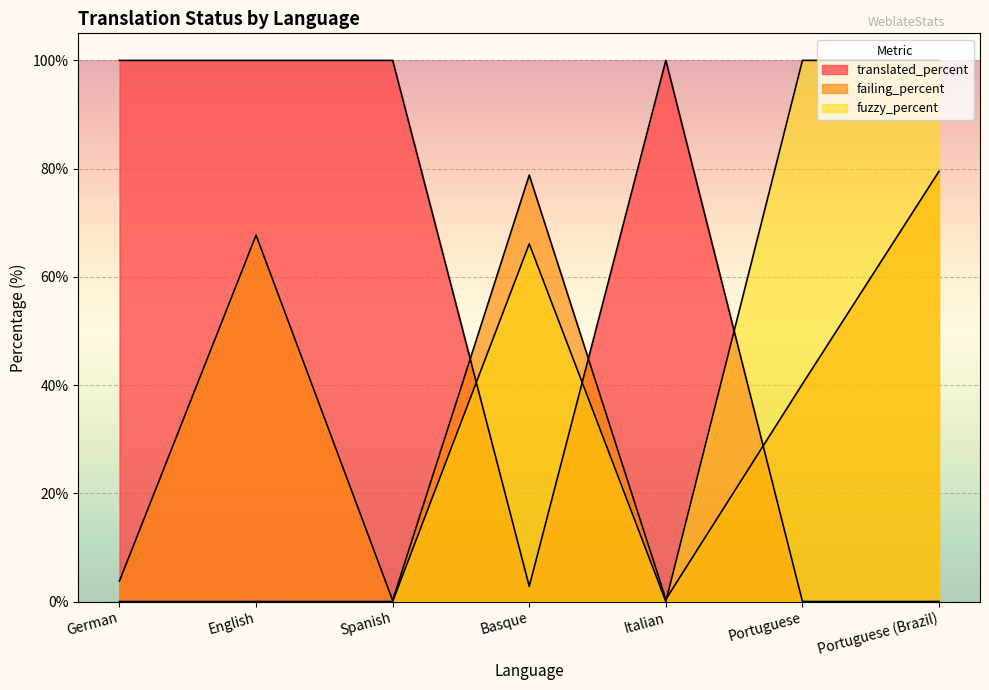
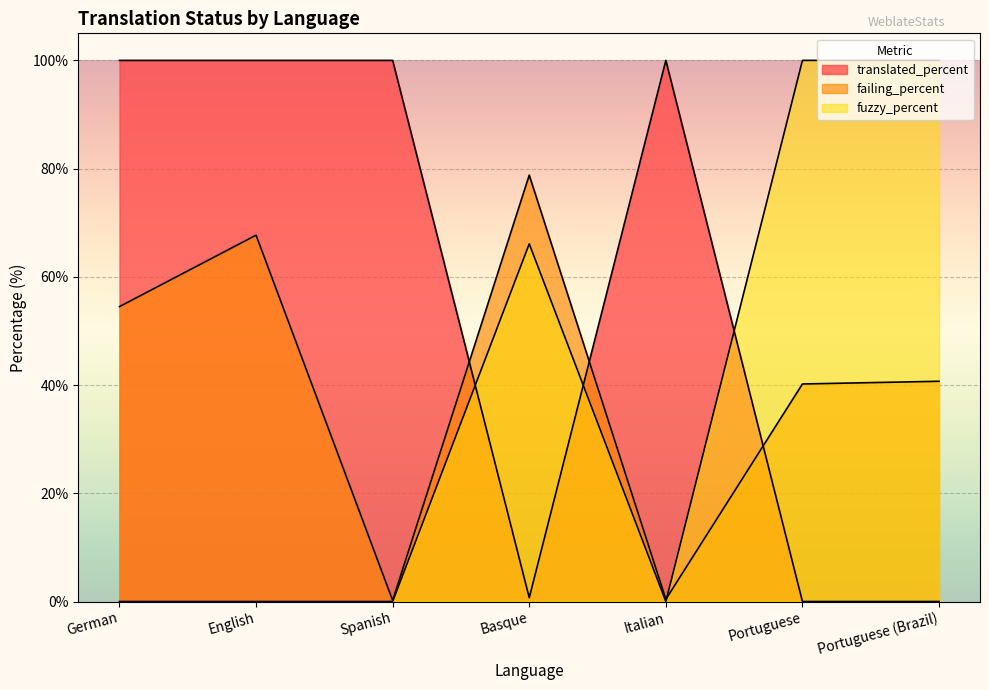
failing_percent, German: 4% -> 55%
translated_percent, Basque: 3% -> 1%
failing_percent, Portuguese (Brazil): 80% -> 41%
